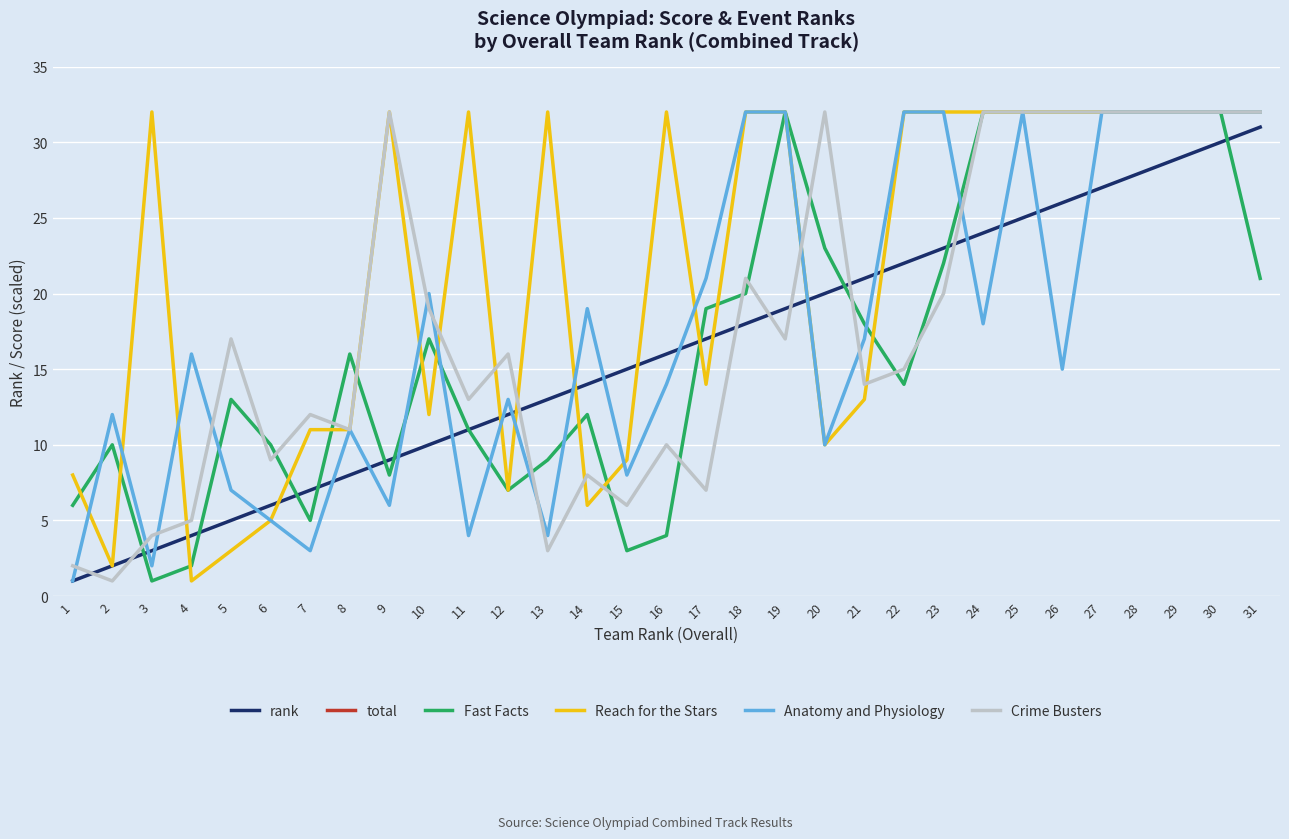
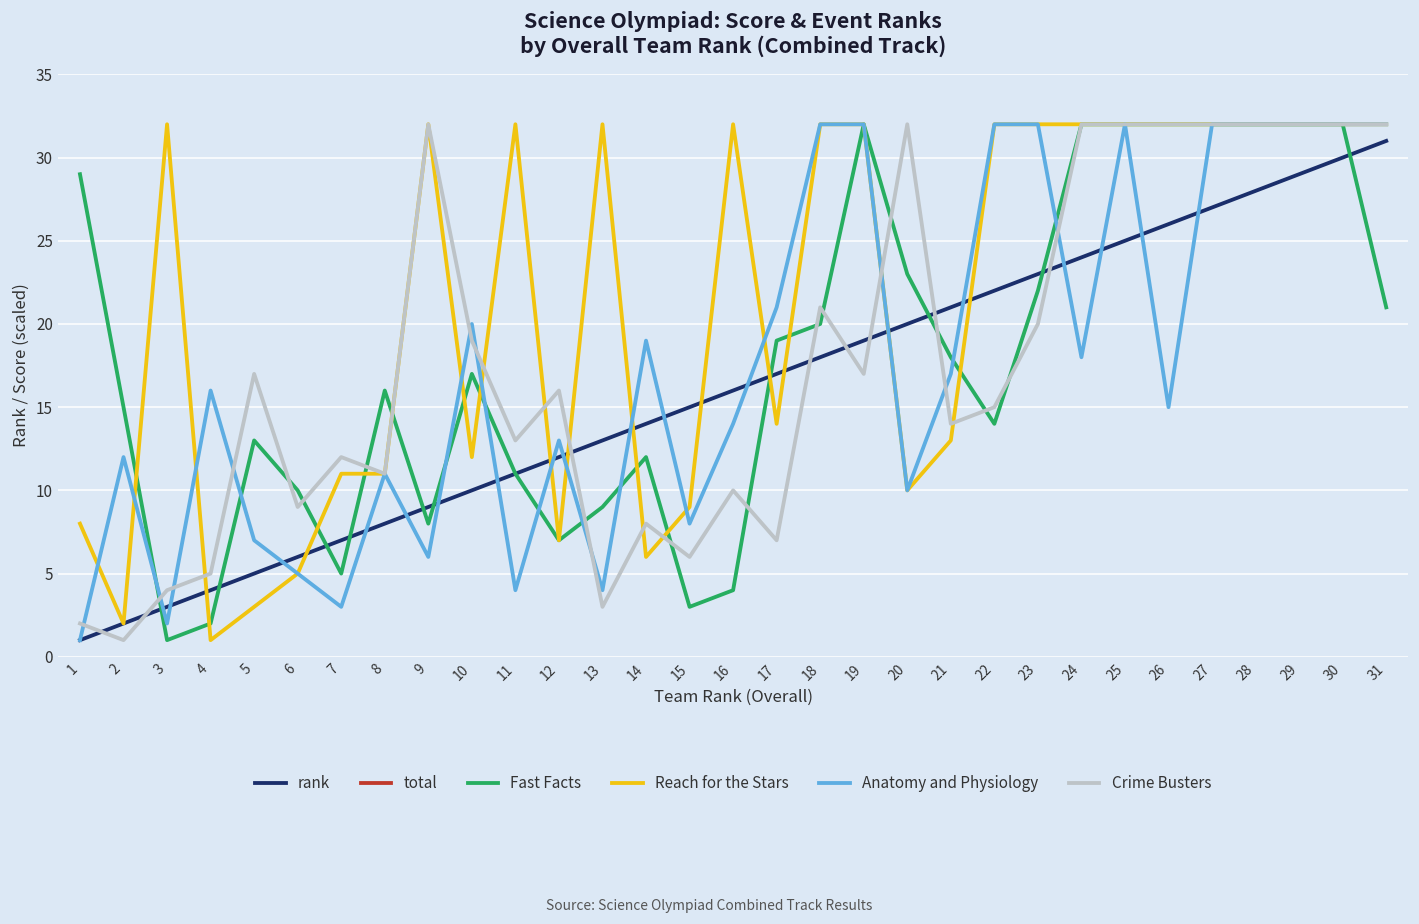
Fast Facts, 1: 6 -> 29
Fast Facts, 2: 10 -> 15
